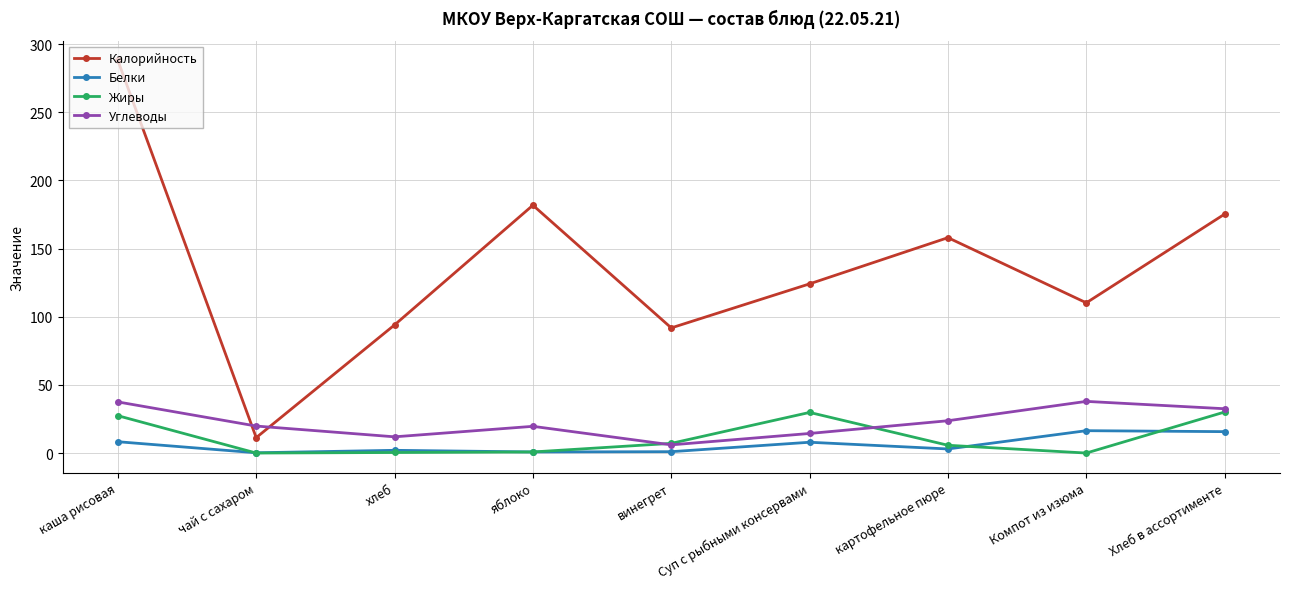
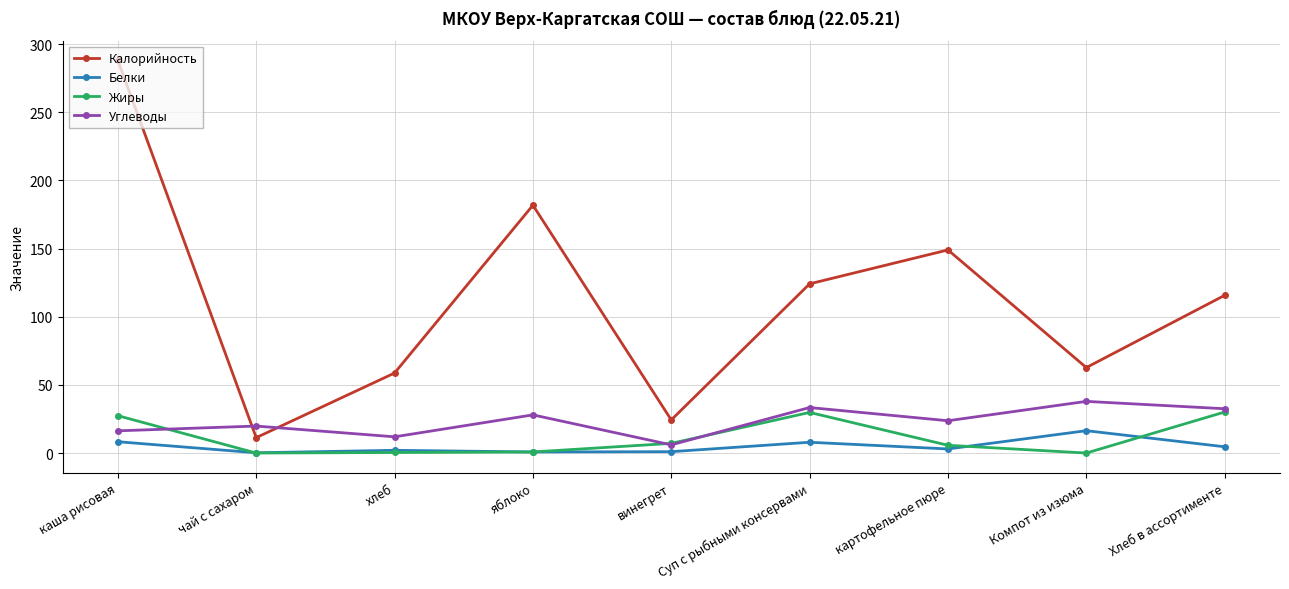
Углеводы, каша рисовая: 38 -> 16
Калорийность, хлеб: 94 -> 59
Углеводы, яблоко: 20 -> 28
Калорийность, винегрет: 92 -> 24
Углеводы, Суп с рыбными консервами: 14 -> 33
Калорийность, картофельное пюре: 158 -> 149
Калорийность, Компот из изюма: 110 -> 63
Калорийность, Хлеб в ассортименте: 175 -> 116
Белки, Хлеб в ассортименте: 16 -> 5
